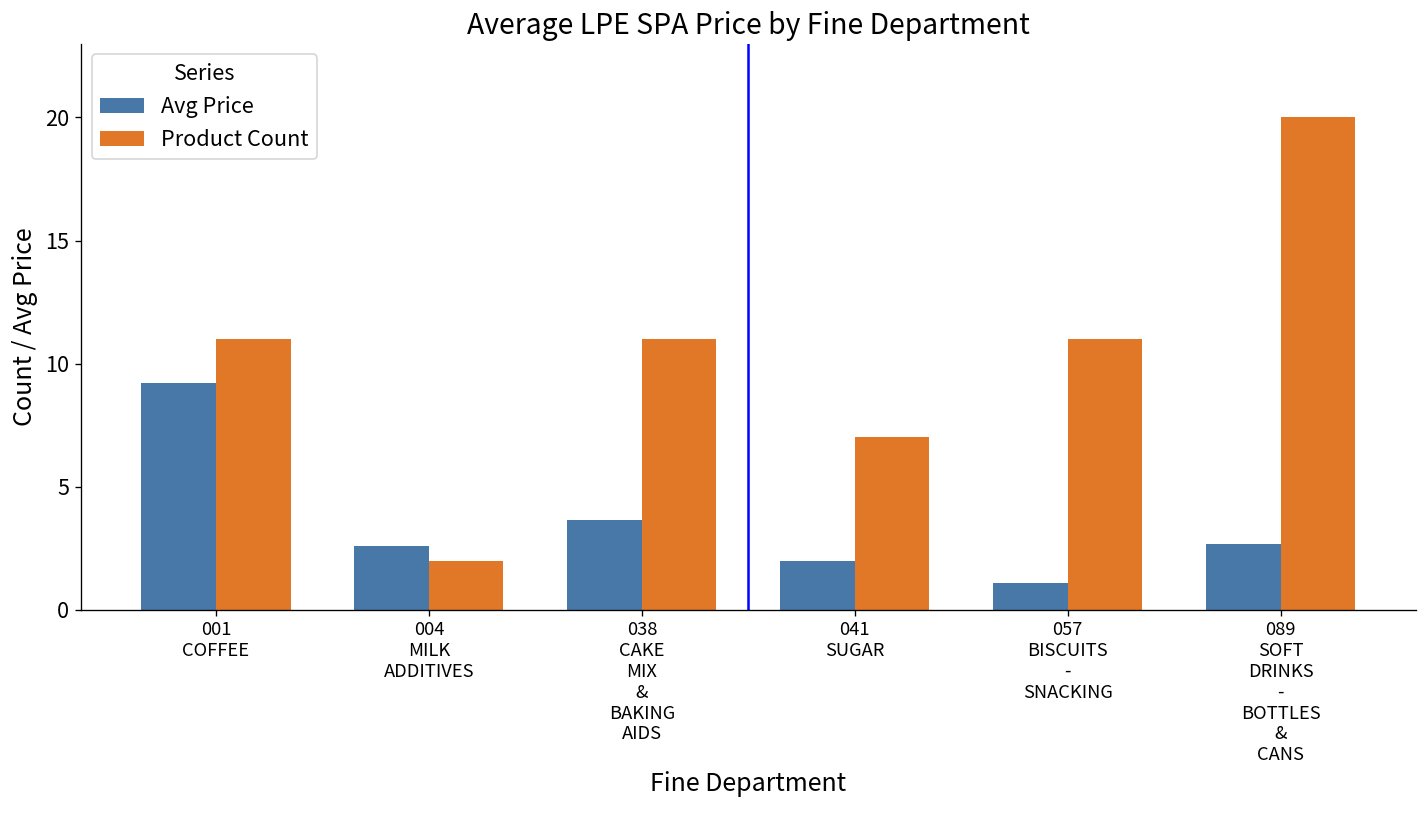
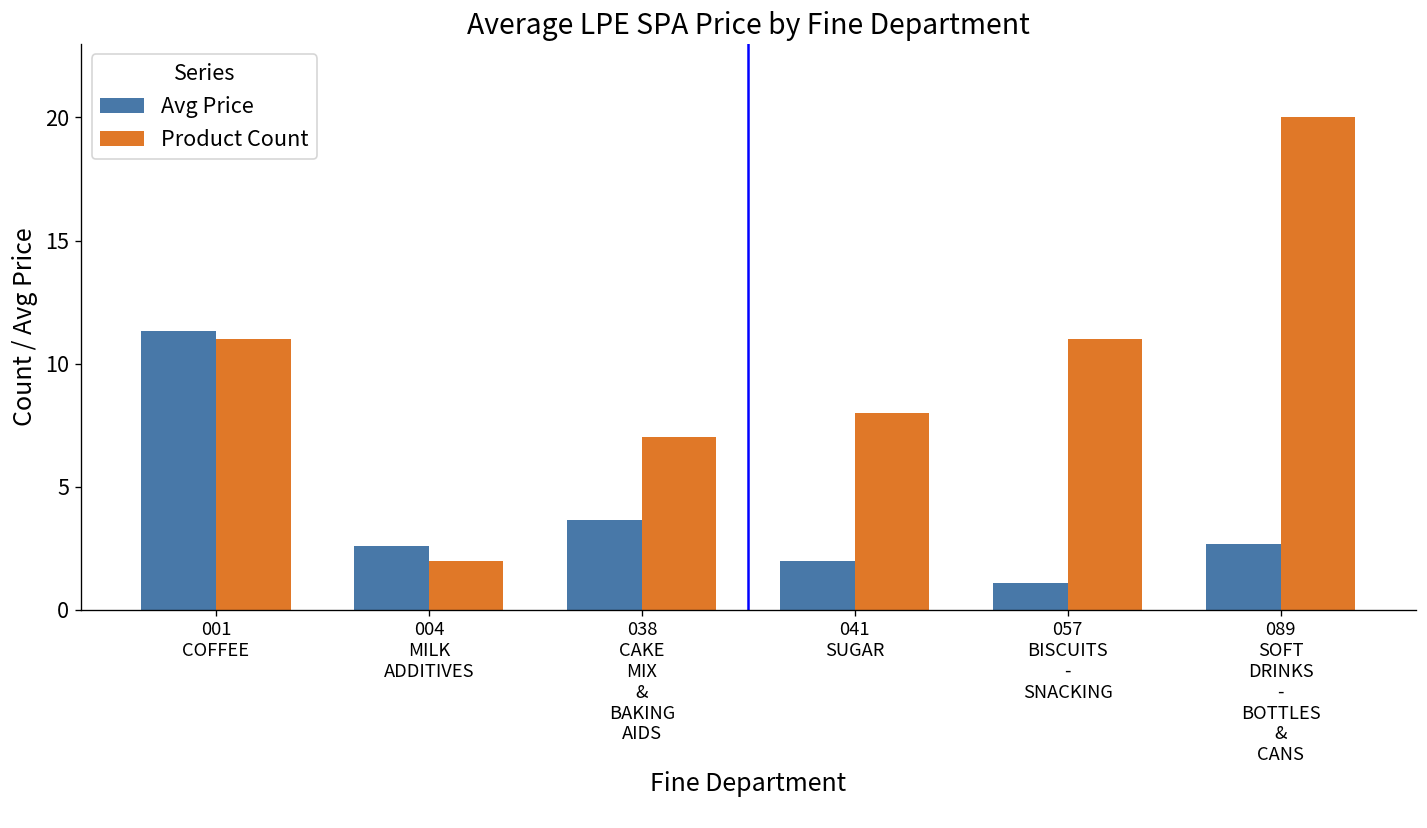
Avg Price, 001 COFFEE: 9.2 -> 11.3
Product Count, 038 CAKE MIX & BAKING AIDS: 11 -> 7
Product Count, 041 SUGAR: 7 -> 8
